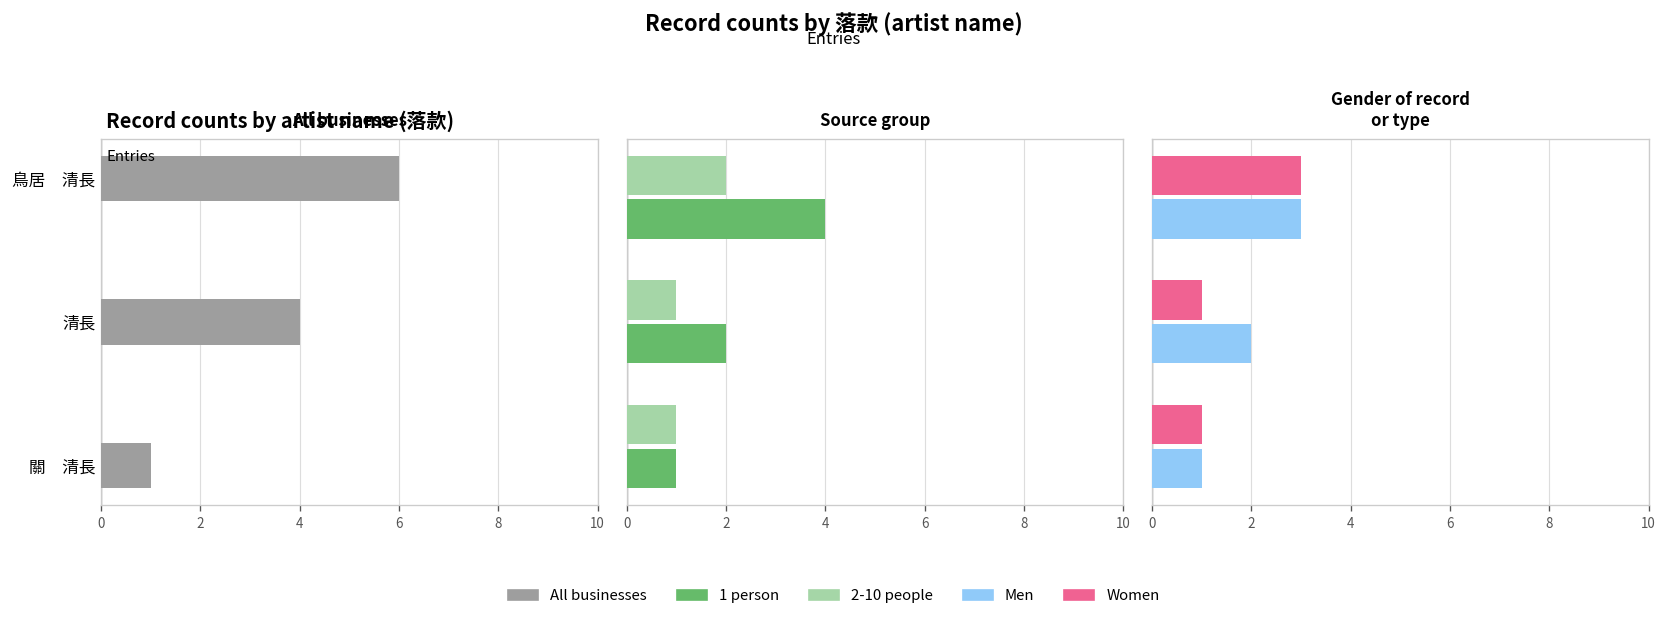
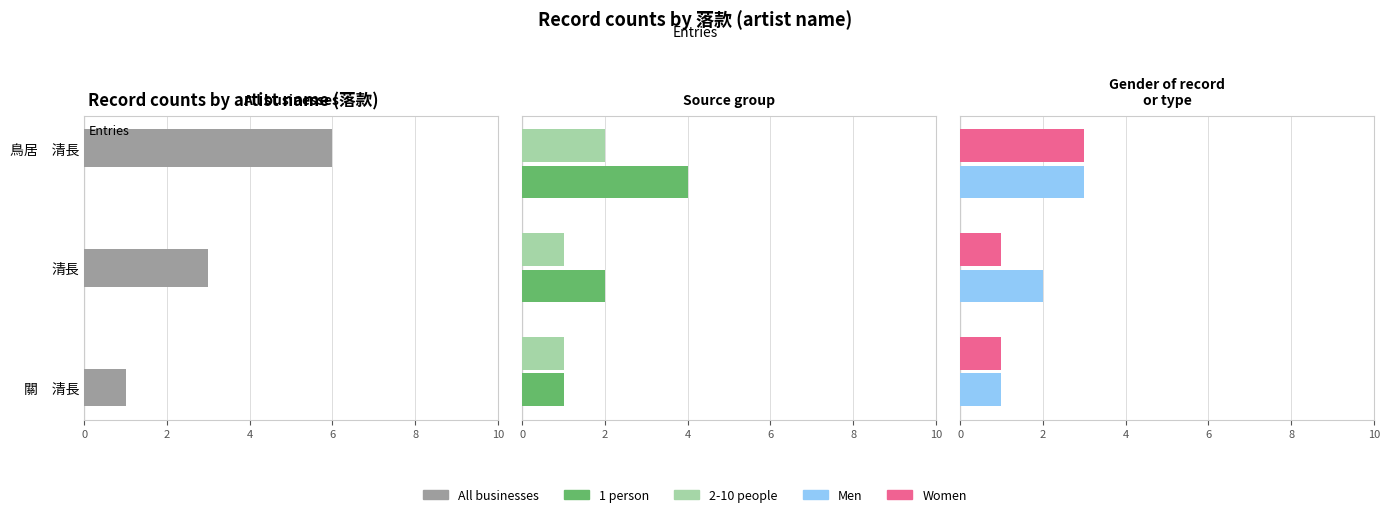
All businesses, 清長: 4 -> 3
